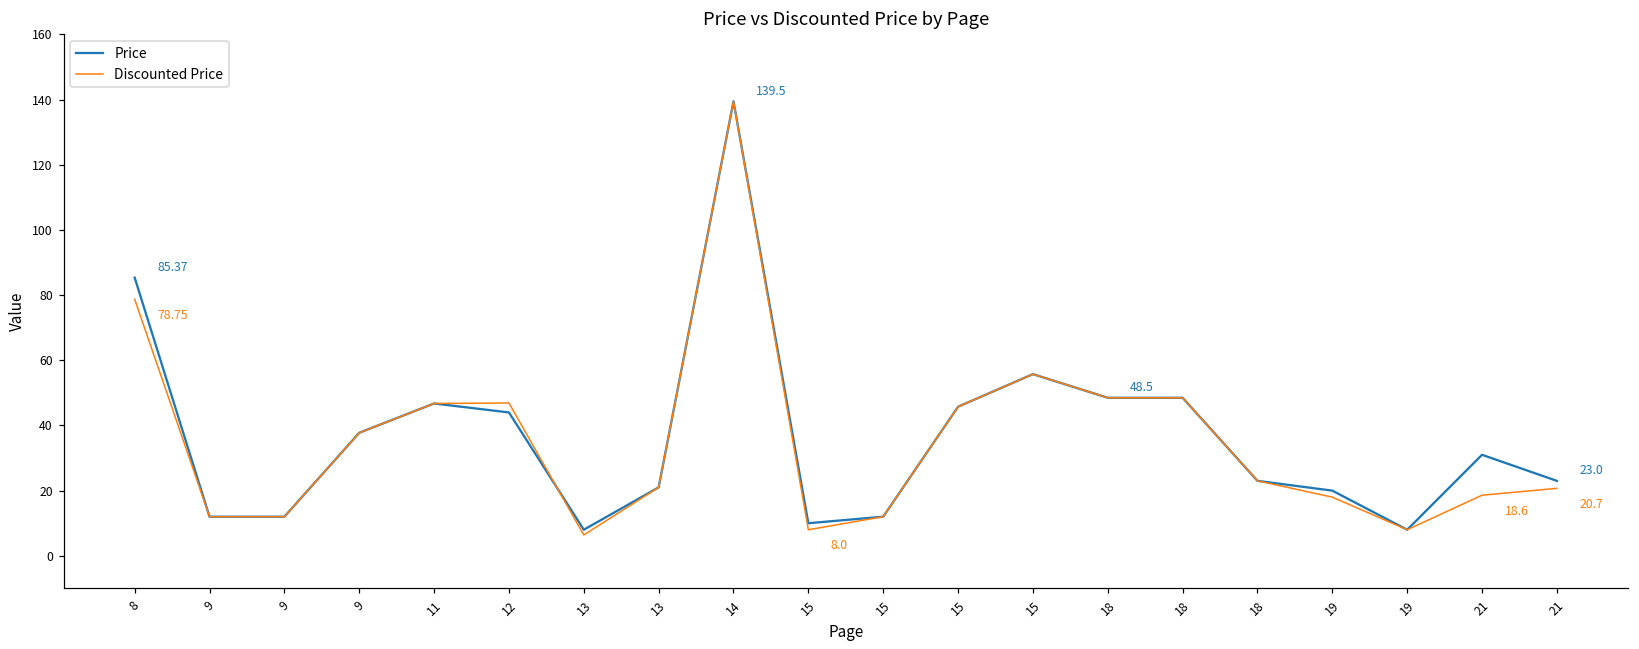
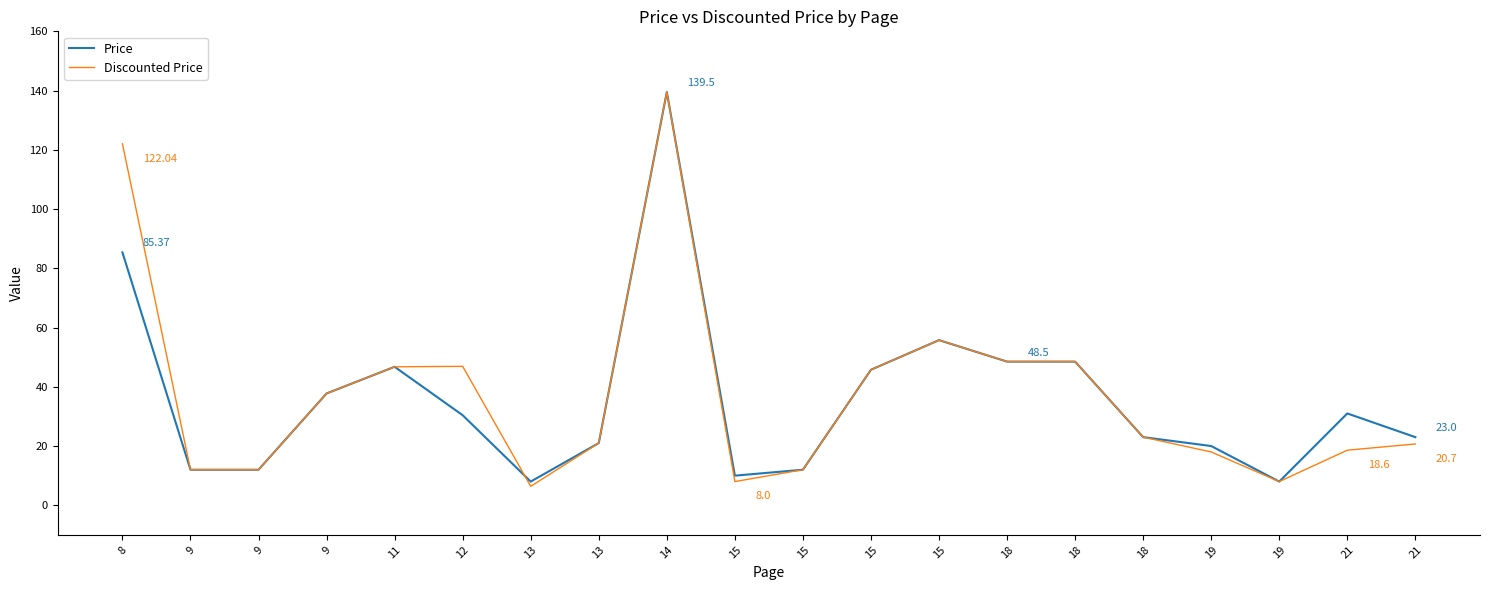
Discounted Price, 8: 78.75 -> 122.04
Price, 12: 44 -> 30
